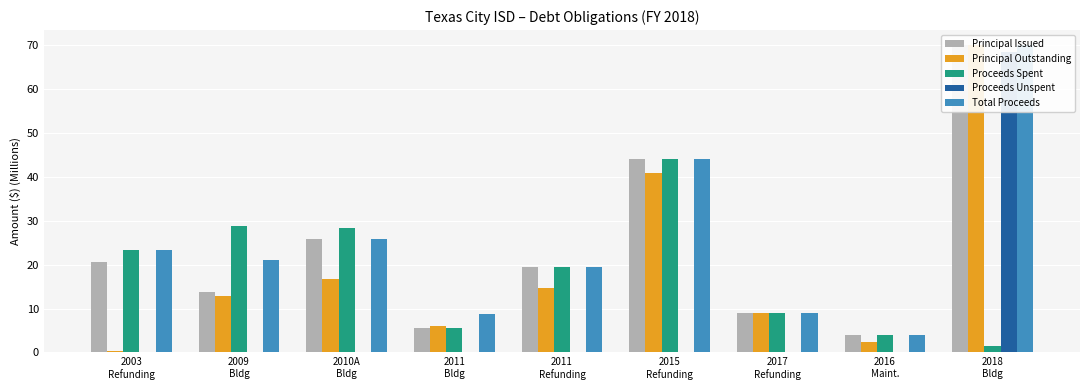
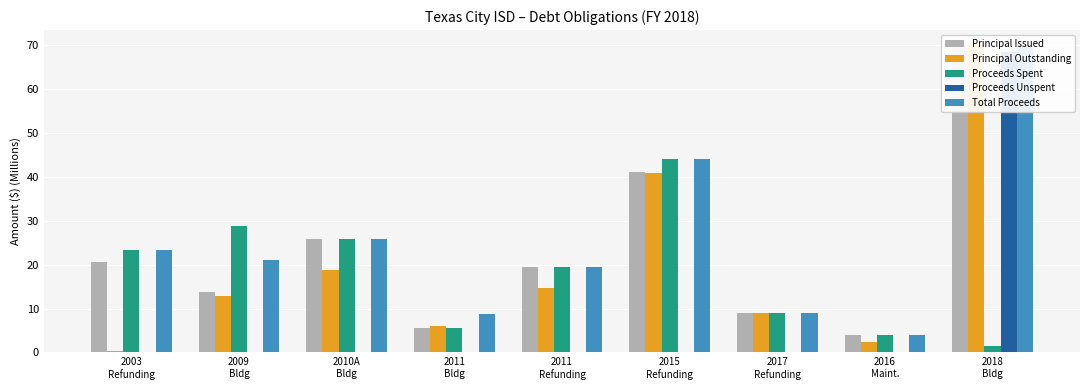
Principal Outstanding, 2010A Bldg: 17 -> 19
Proceeds Spent, 2010A Bldg: 28 -> 26
Principal Issued, 2015 Refunding: 44 -> 41
